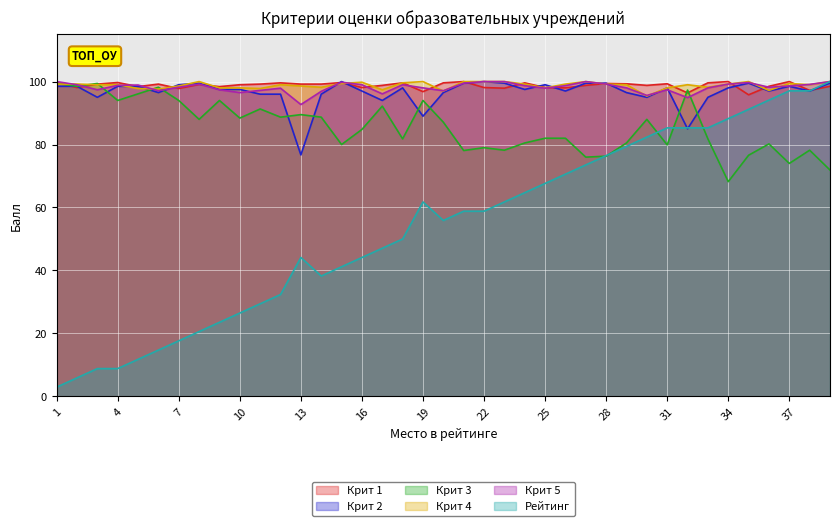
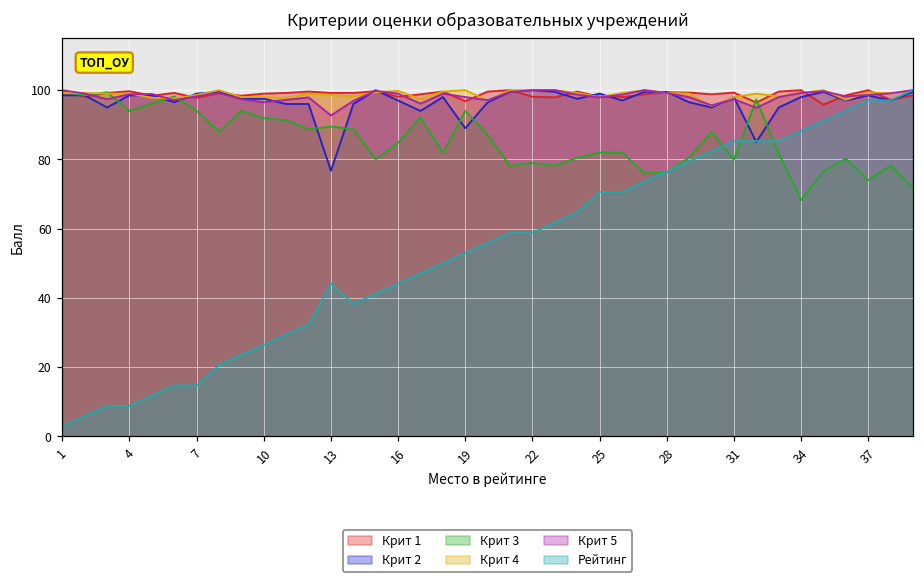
Рейтинг, 7: 18 -> 15
Крит 3, 10: 88 -> 92
Рейтинг, 19: 62 -> 53
Рейтинг, 25: 68 -> 71
